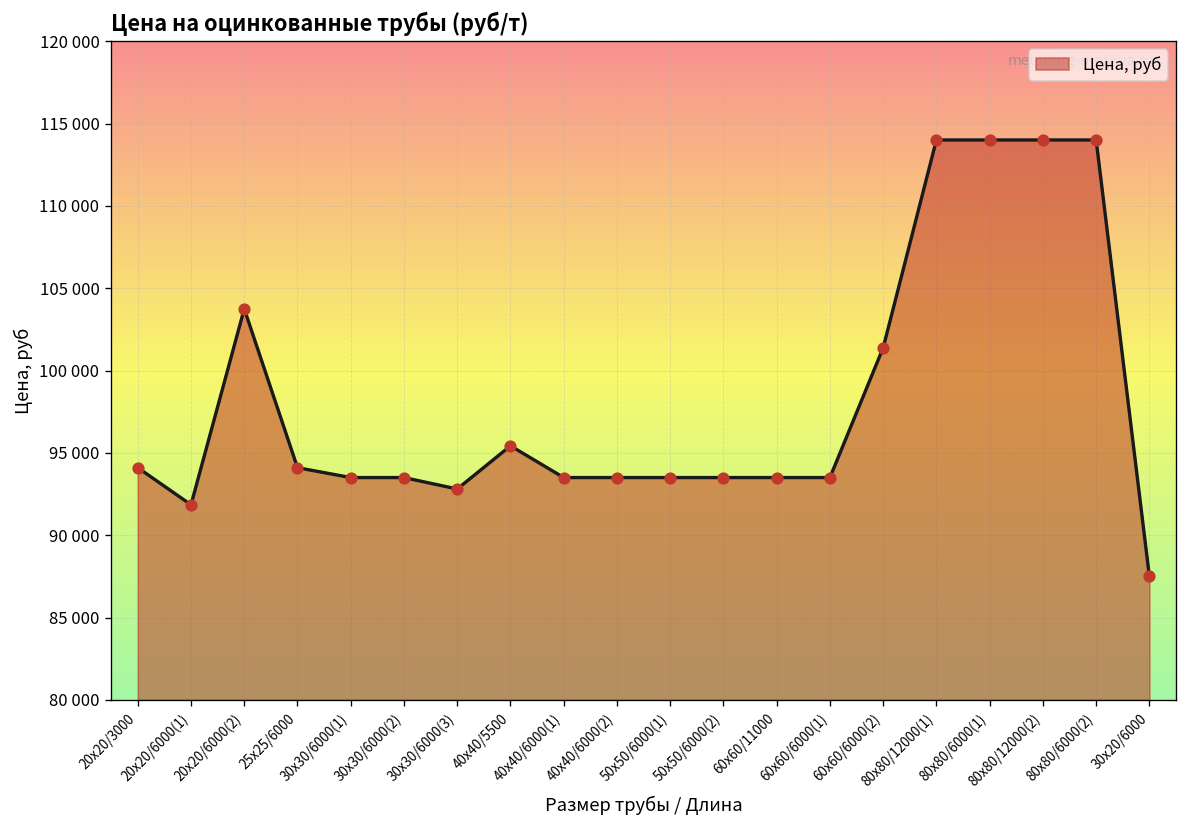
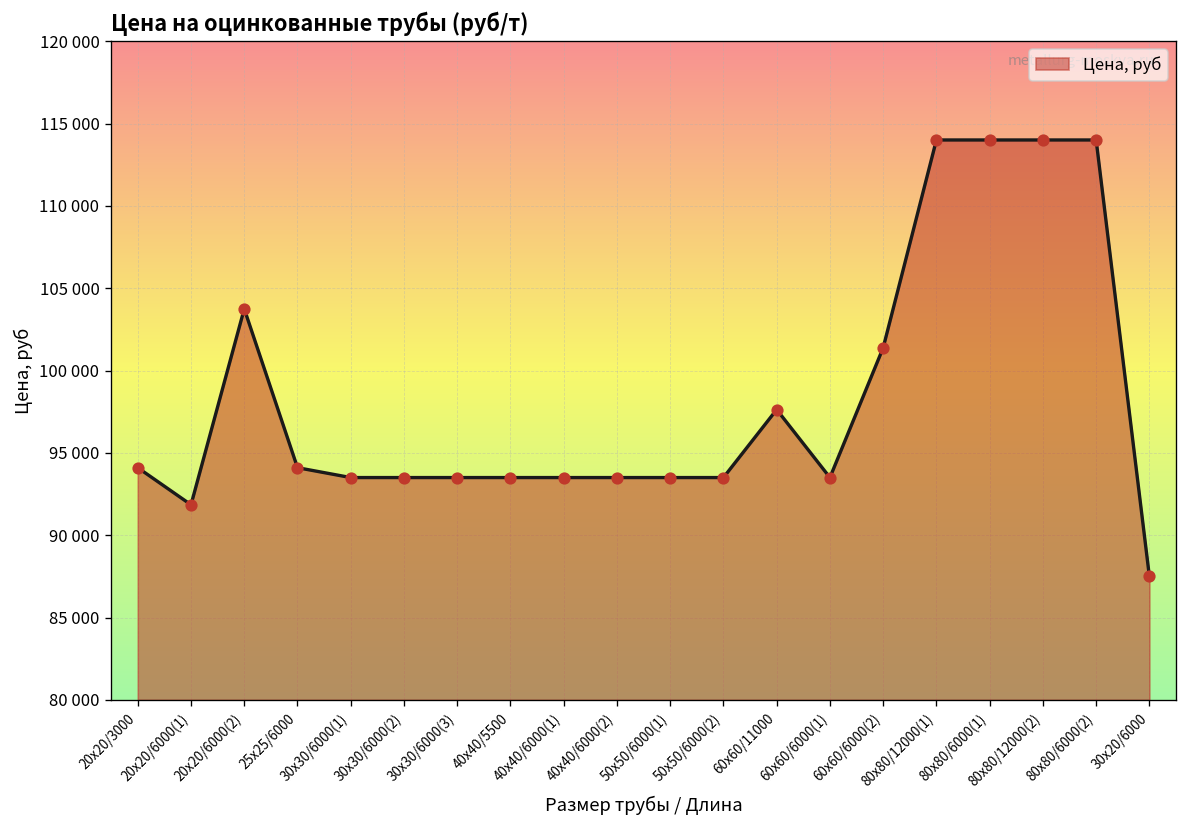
30x30/6000(3): 92800 -> 93500
40x40/5500: 95400 -> 93500
60x60/11000: 93500 -> 97600
